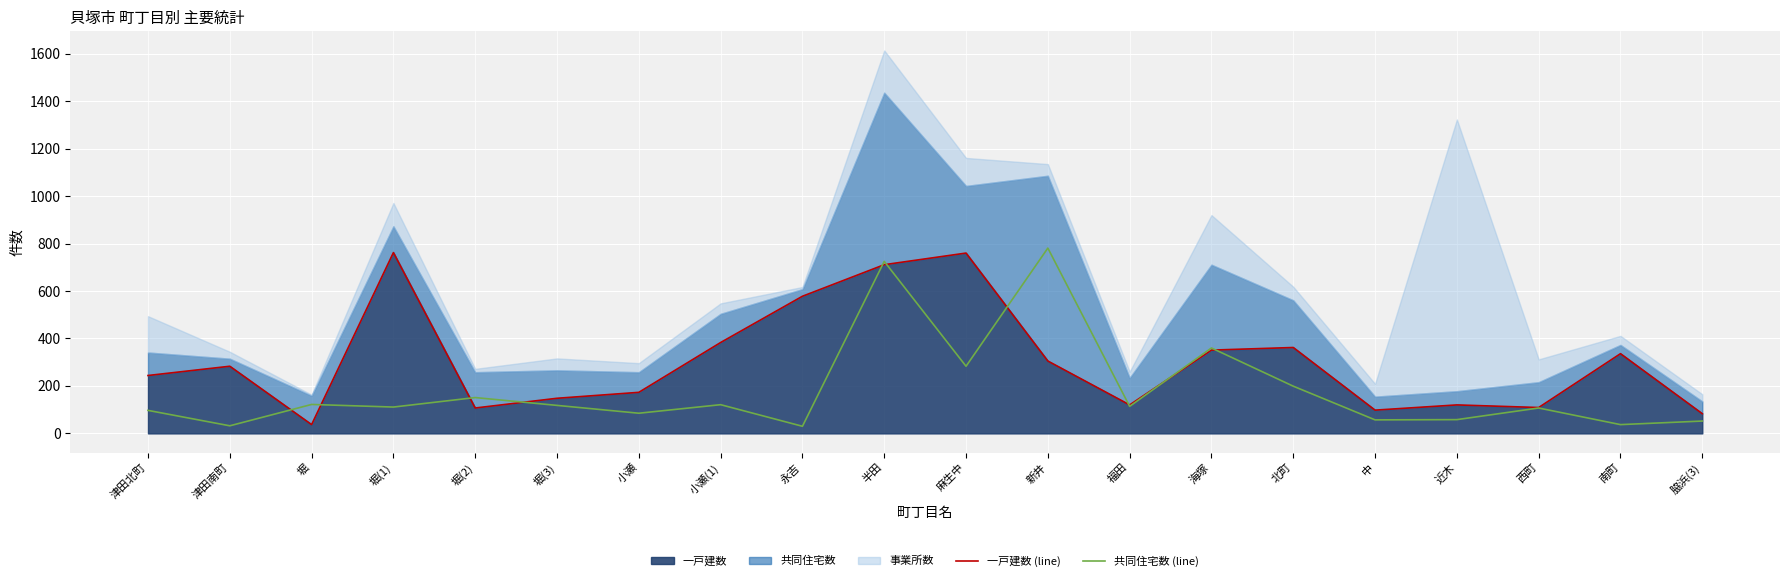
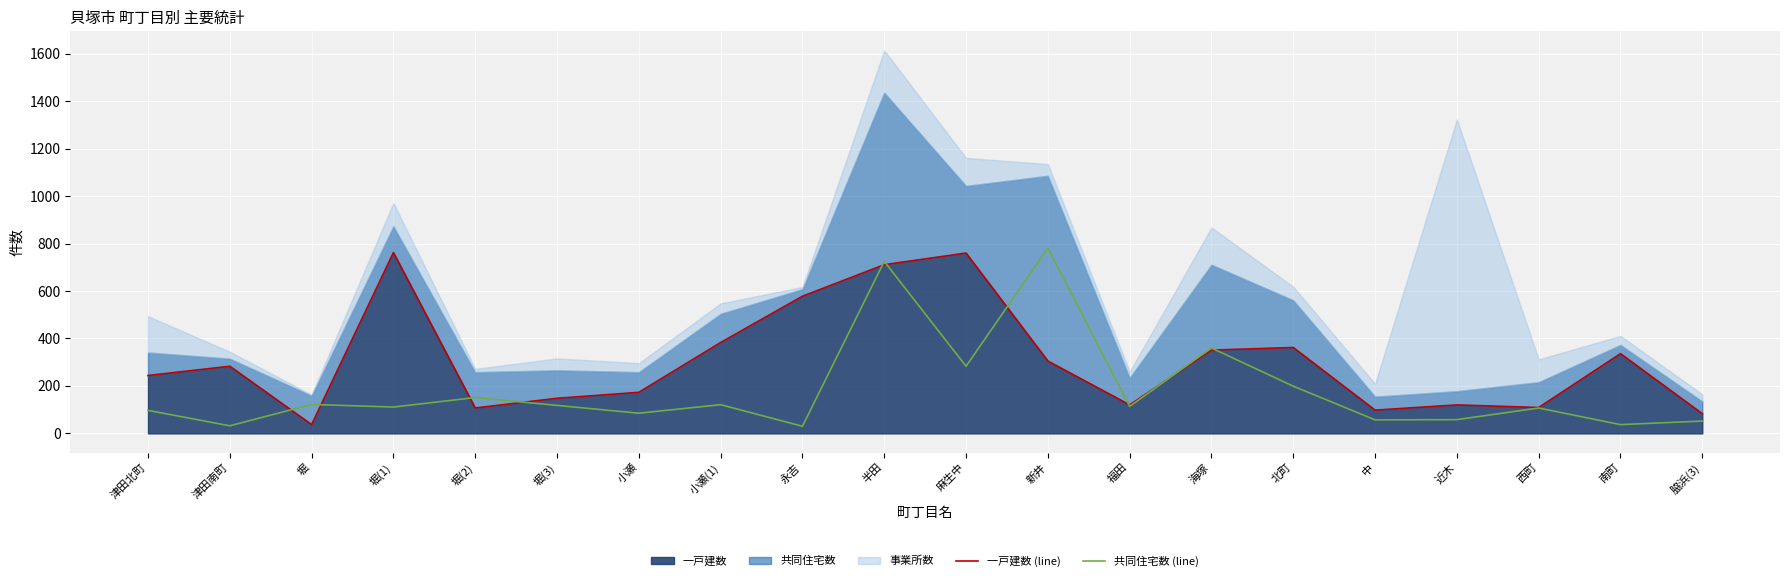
事業所数, 海塚: 210 -> 160
